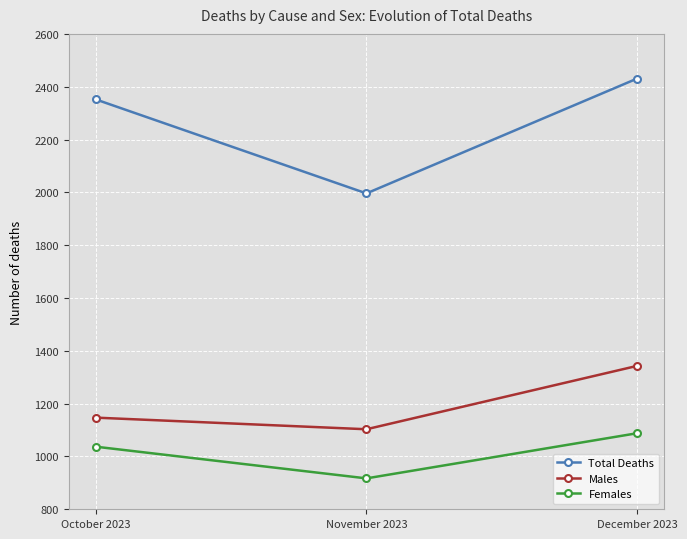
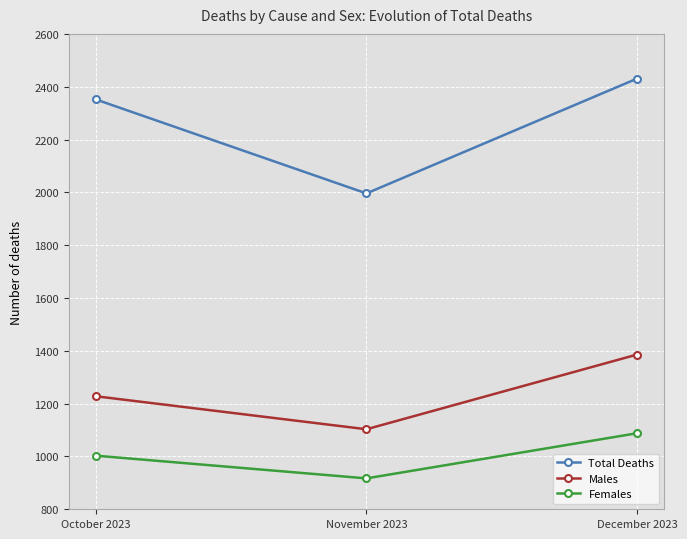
Males, October 2023: 1150 -> 1230
Females, October 2023: 1040 -> 1000
Males, December 2023: 1340 -> 1390
